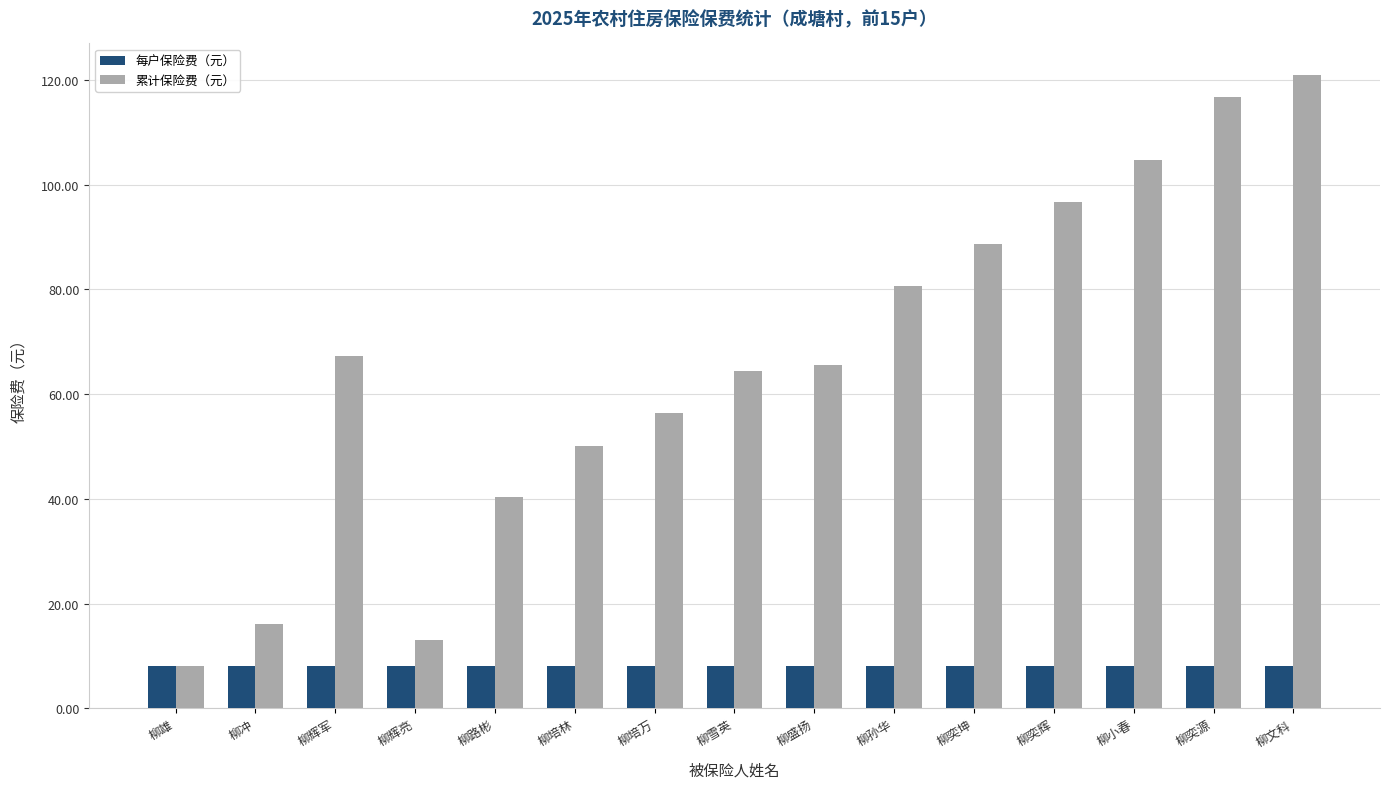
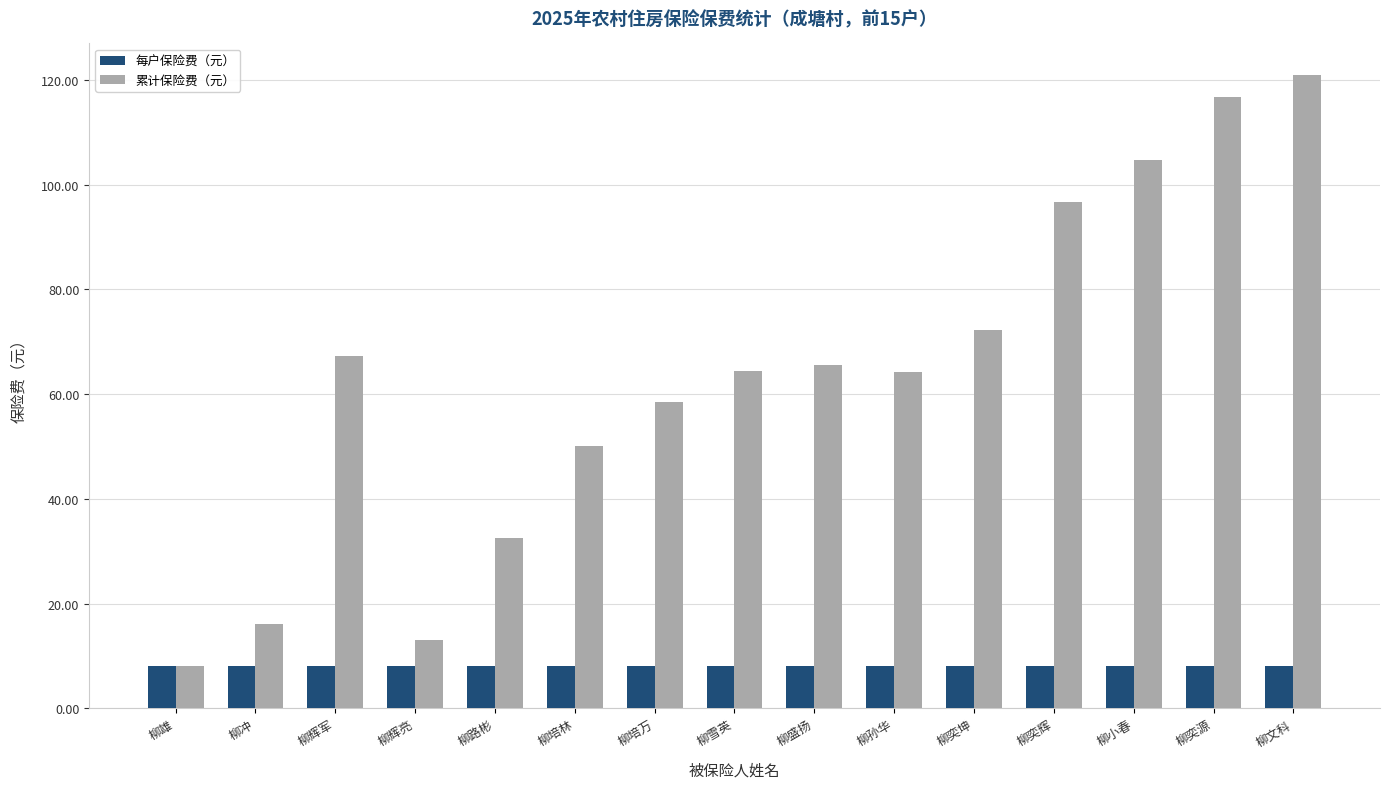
累计保险费（元）, 柳路彬: 40 -> 33
累计保险费（元）, 柳培万: 56 -> 58
累计保险费（元）, 柳孙华: 81 -> 64
累计保险费（元）, 柳奕坤: 89 -> 72
